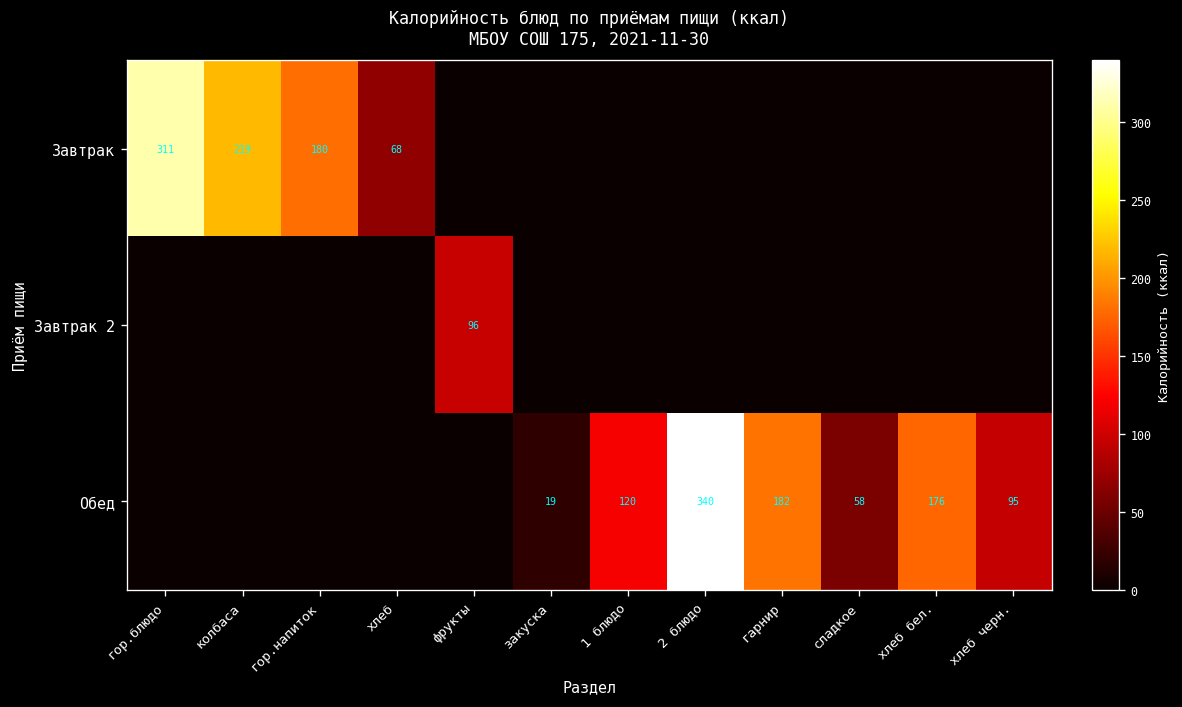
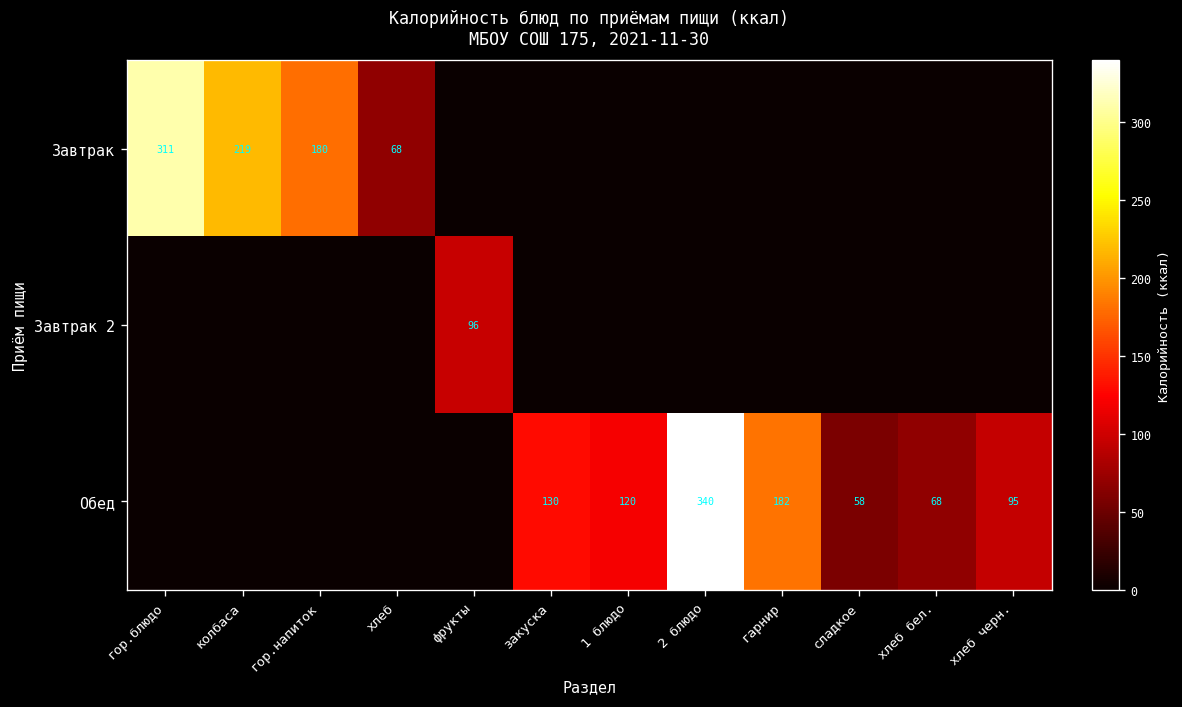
Обед, закуска: 19 -> 130
Обед, хлеб бел.: 176 -> 68
